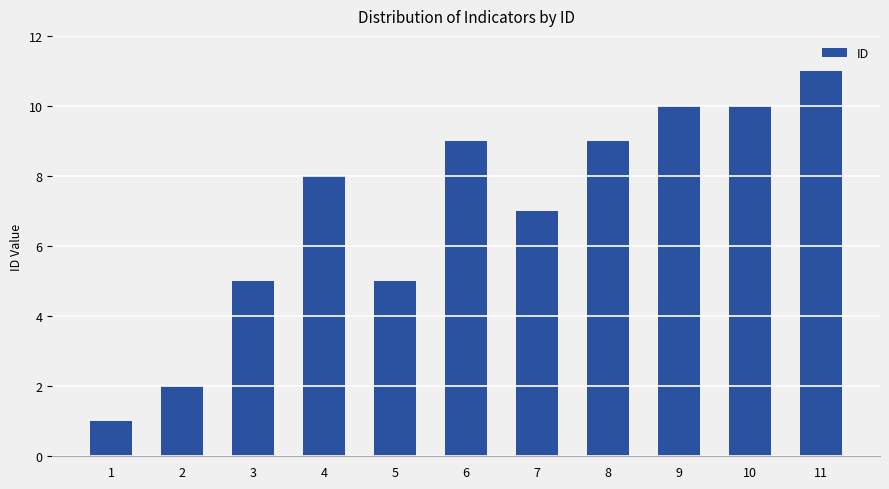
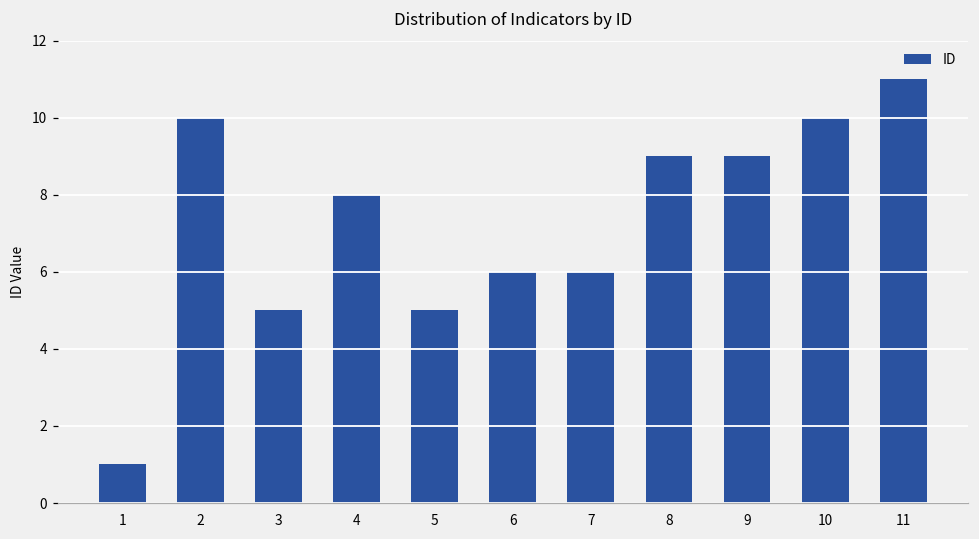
2: 2 -> 10
6: 9 -> 6
7: 7 -> 6
9: 10 -> 9
